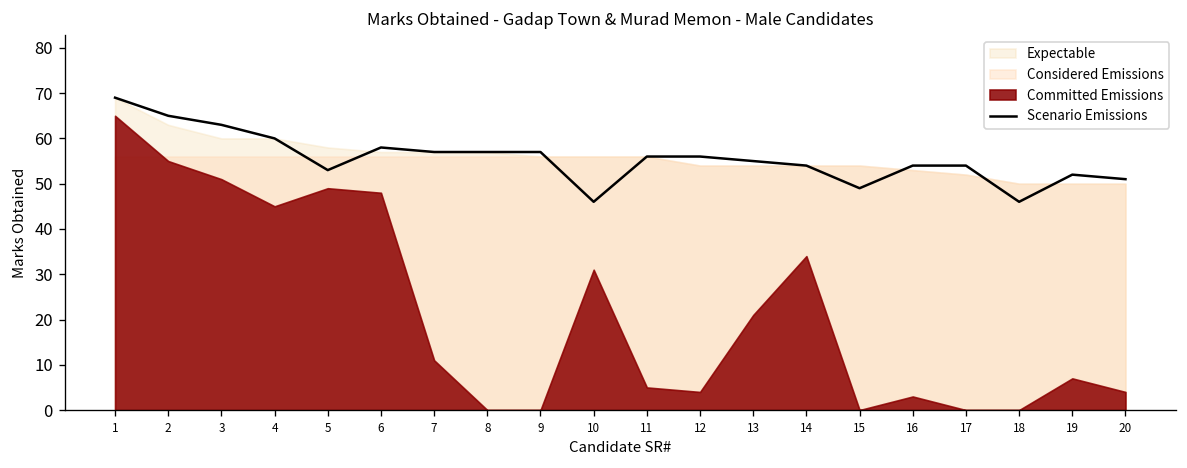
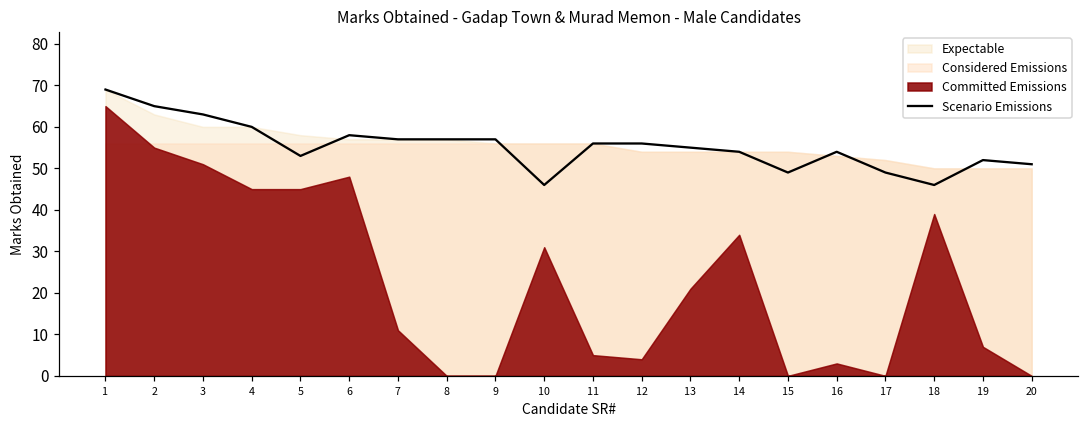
Committed Emissions, 5: 49 -> 45
Scenario Emissions, 17: 54 -> 49
Committed Emissions, 18: 0 -> 39
Committed Emissions, 20: 4 -> 0
